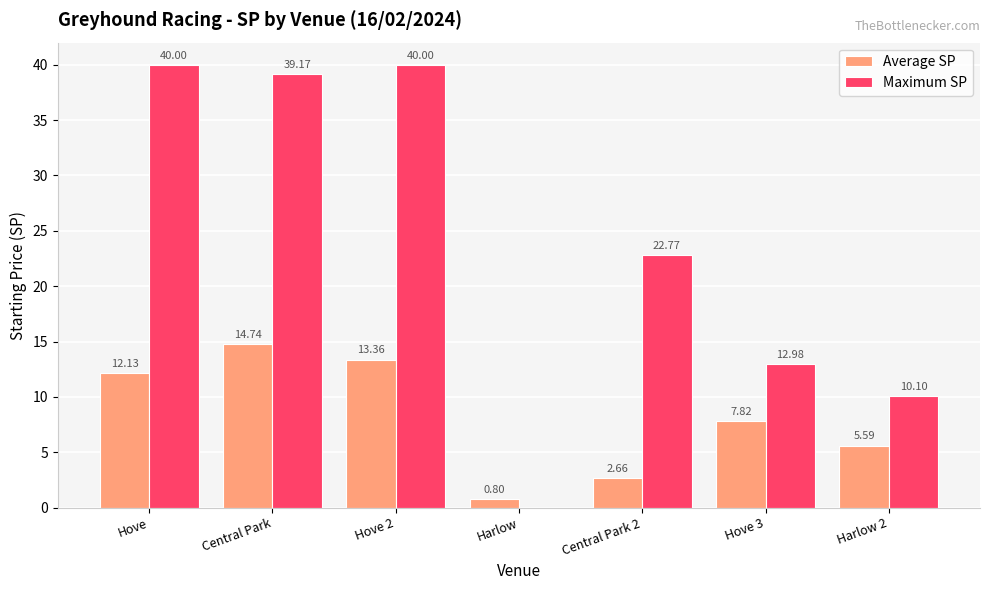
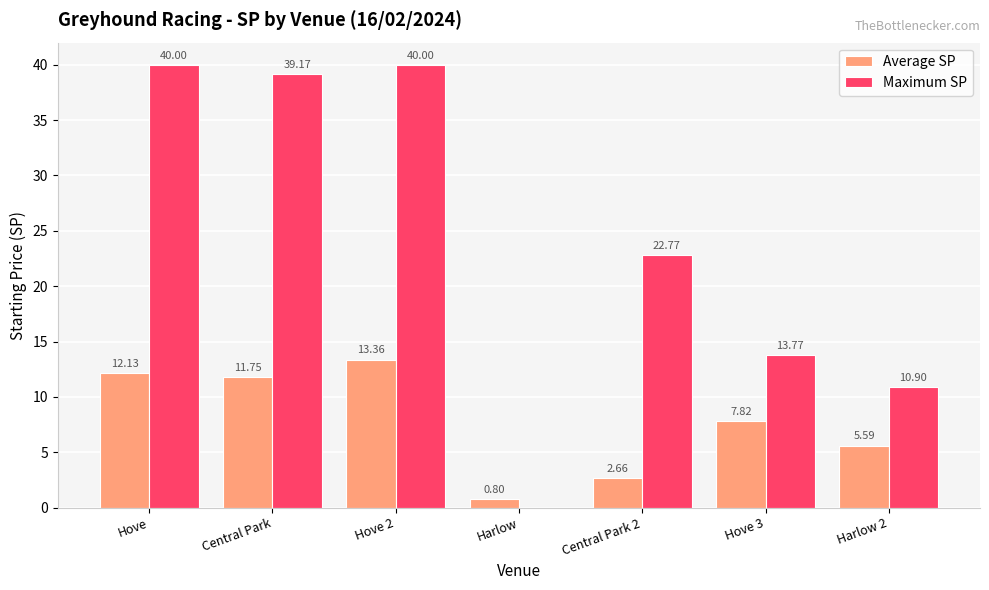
Average SP, Central Park: 14.74 -> 11.75
Maximum SP, Hove 3: 12.98 -> 13.77
Maximum SP, Harlow 2: 10.10 -> 10.90
